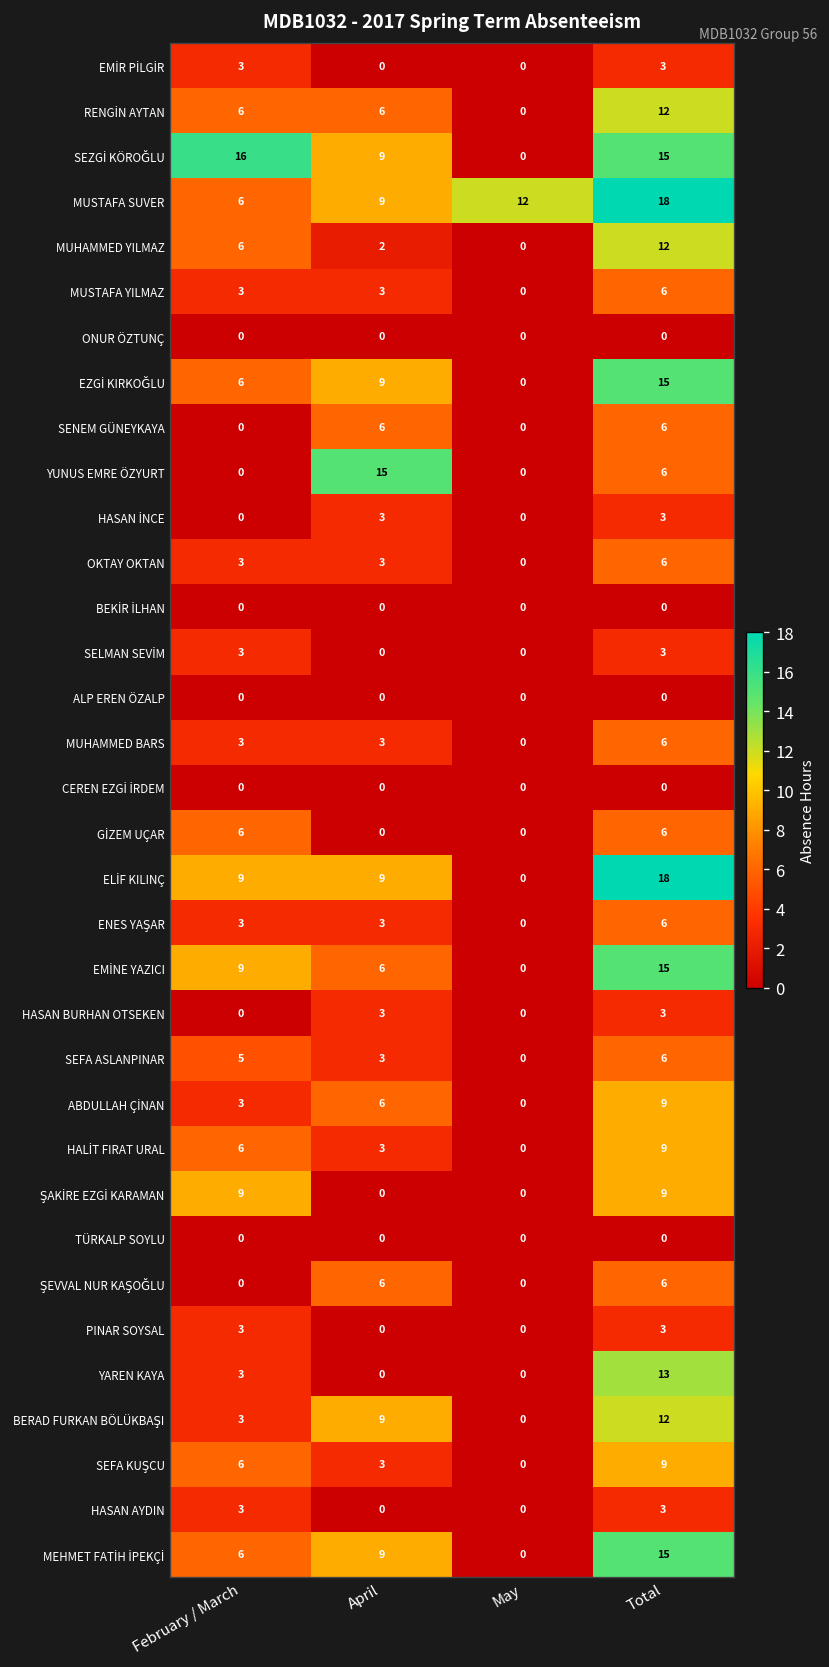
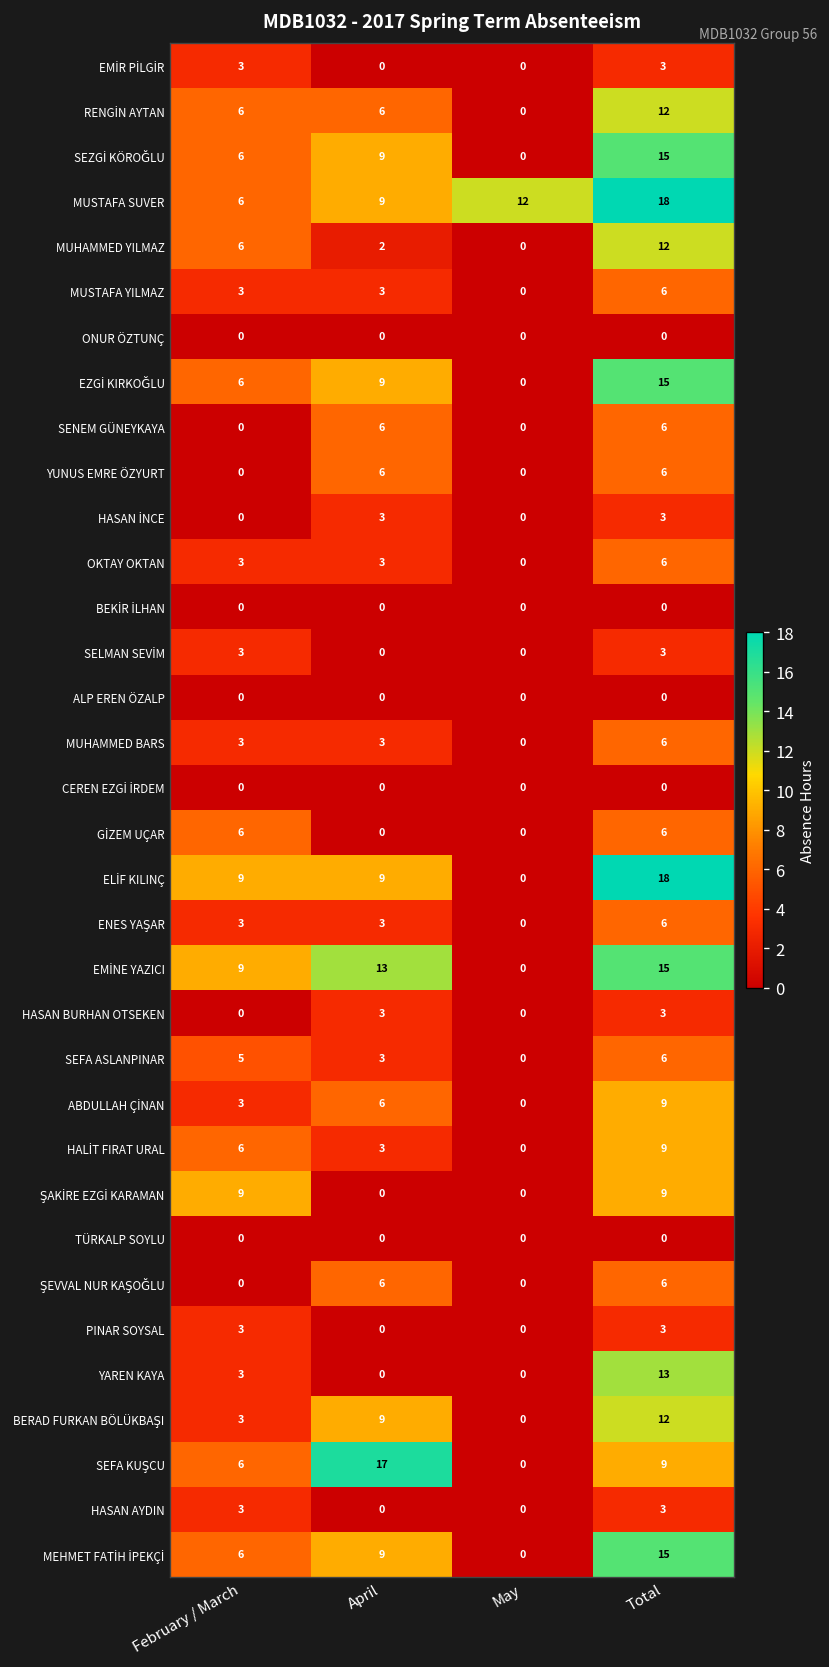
SEZGİ KÖROĞLU, February / March: 16 -> 6
YUNUS EMRE ÖZYURT, April: 15 -> 6
EMİNE YAZICI, April: 6 -> 13
SEFA KUŞCU, April: 3 -> 17
